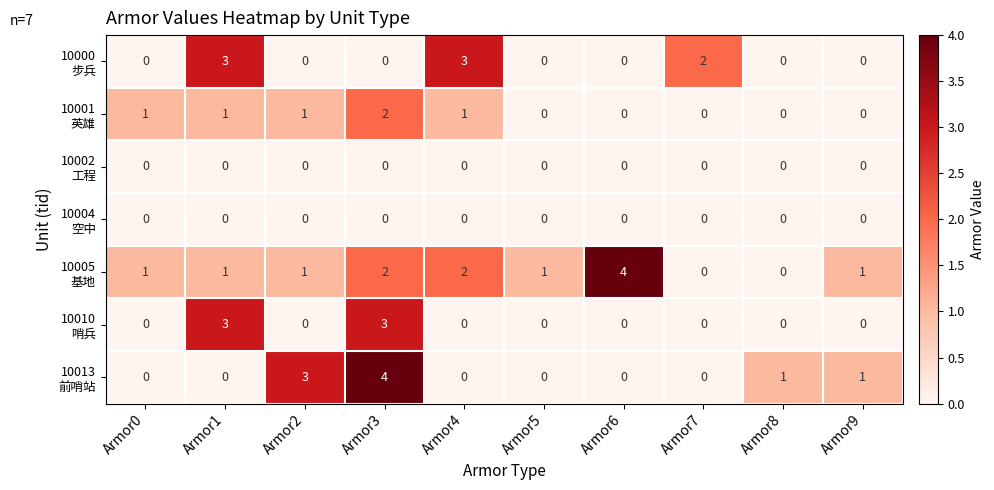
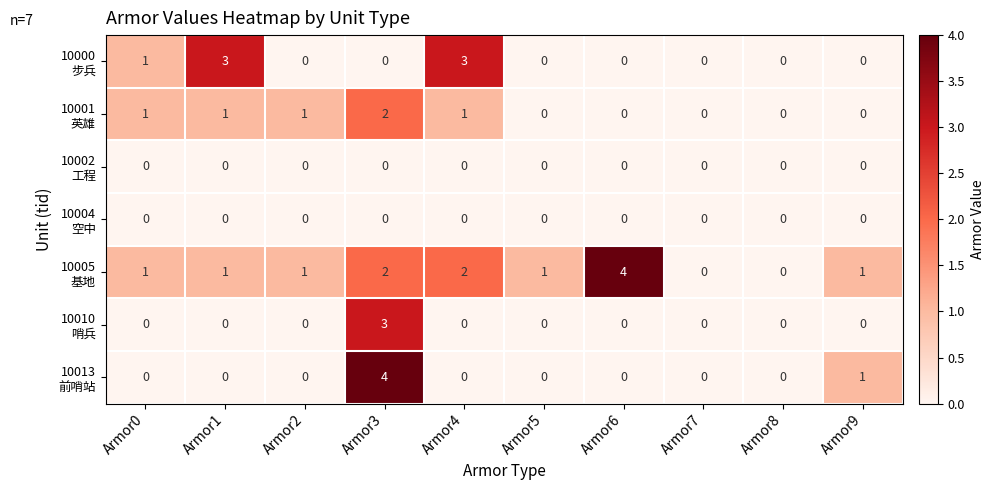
10000 步兵, Armor0: 0 -> 1
10000 步兵, Armor7: 2 -> 0
10010 哨兵, Armor1: 3 -> 0
10013 前哨站, Armor2: 3 -> 0
10013 前哨站, Armor8: 1 -> 0
